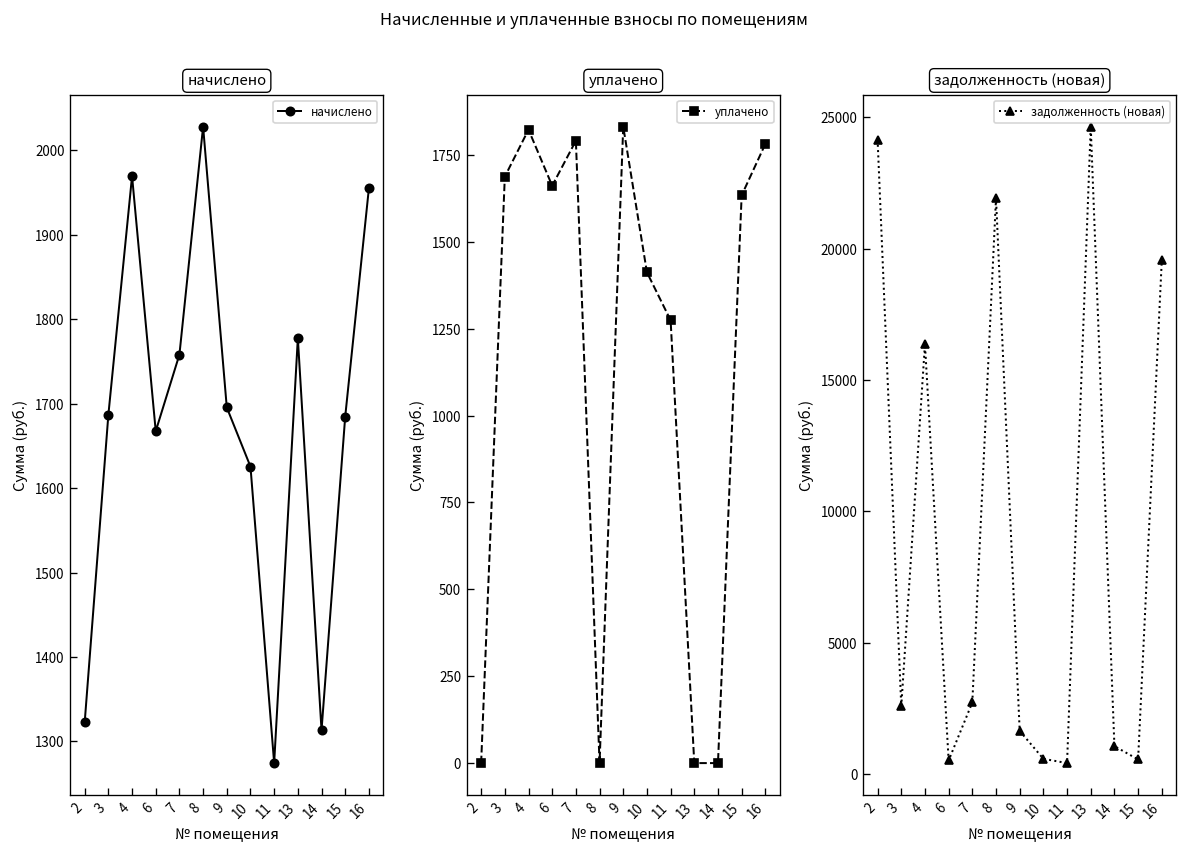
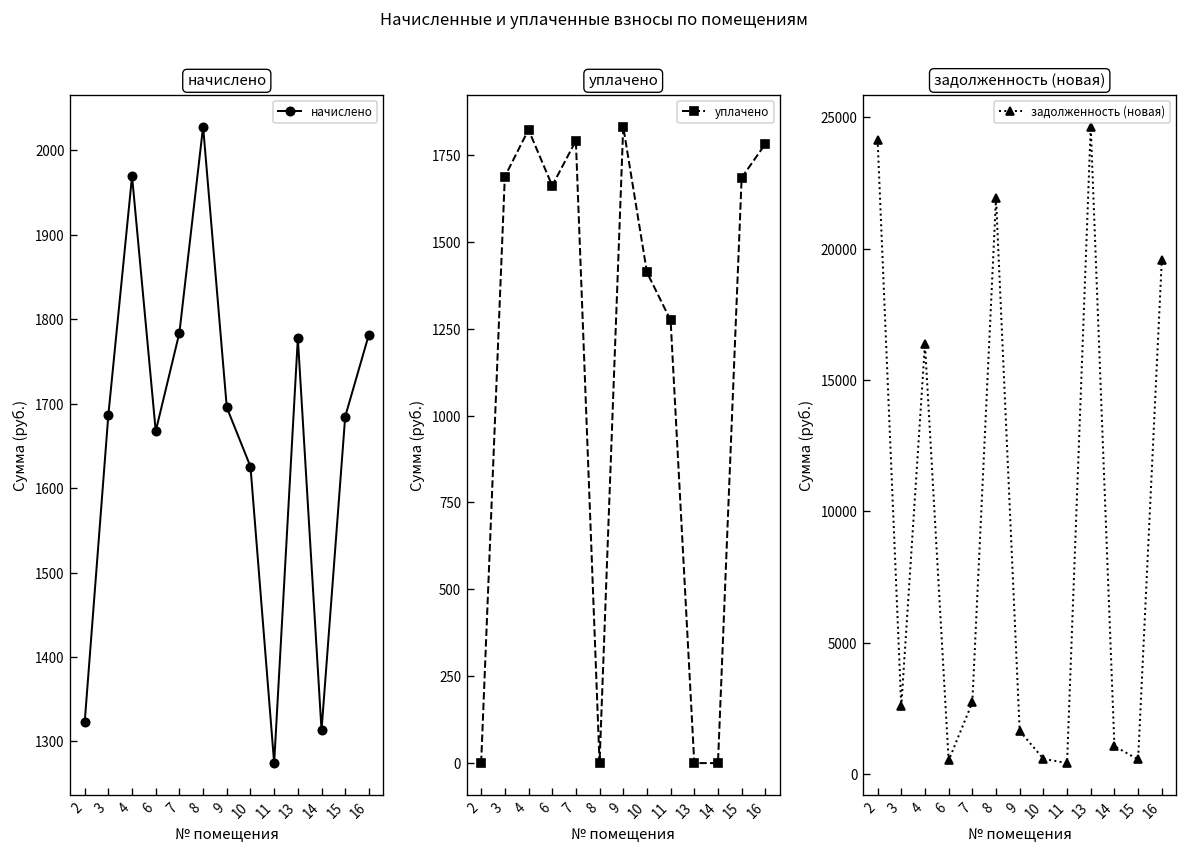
начислено, 7: 1760 -> 1780
начислено, 16: 1960 -> 1780
уплачено, 15: 1630 -> 1680
